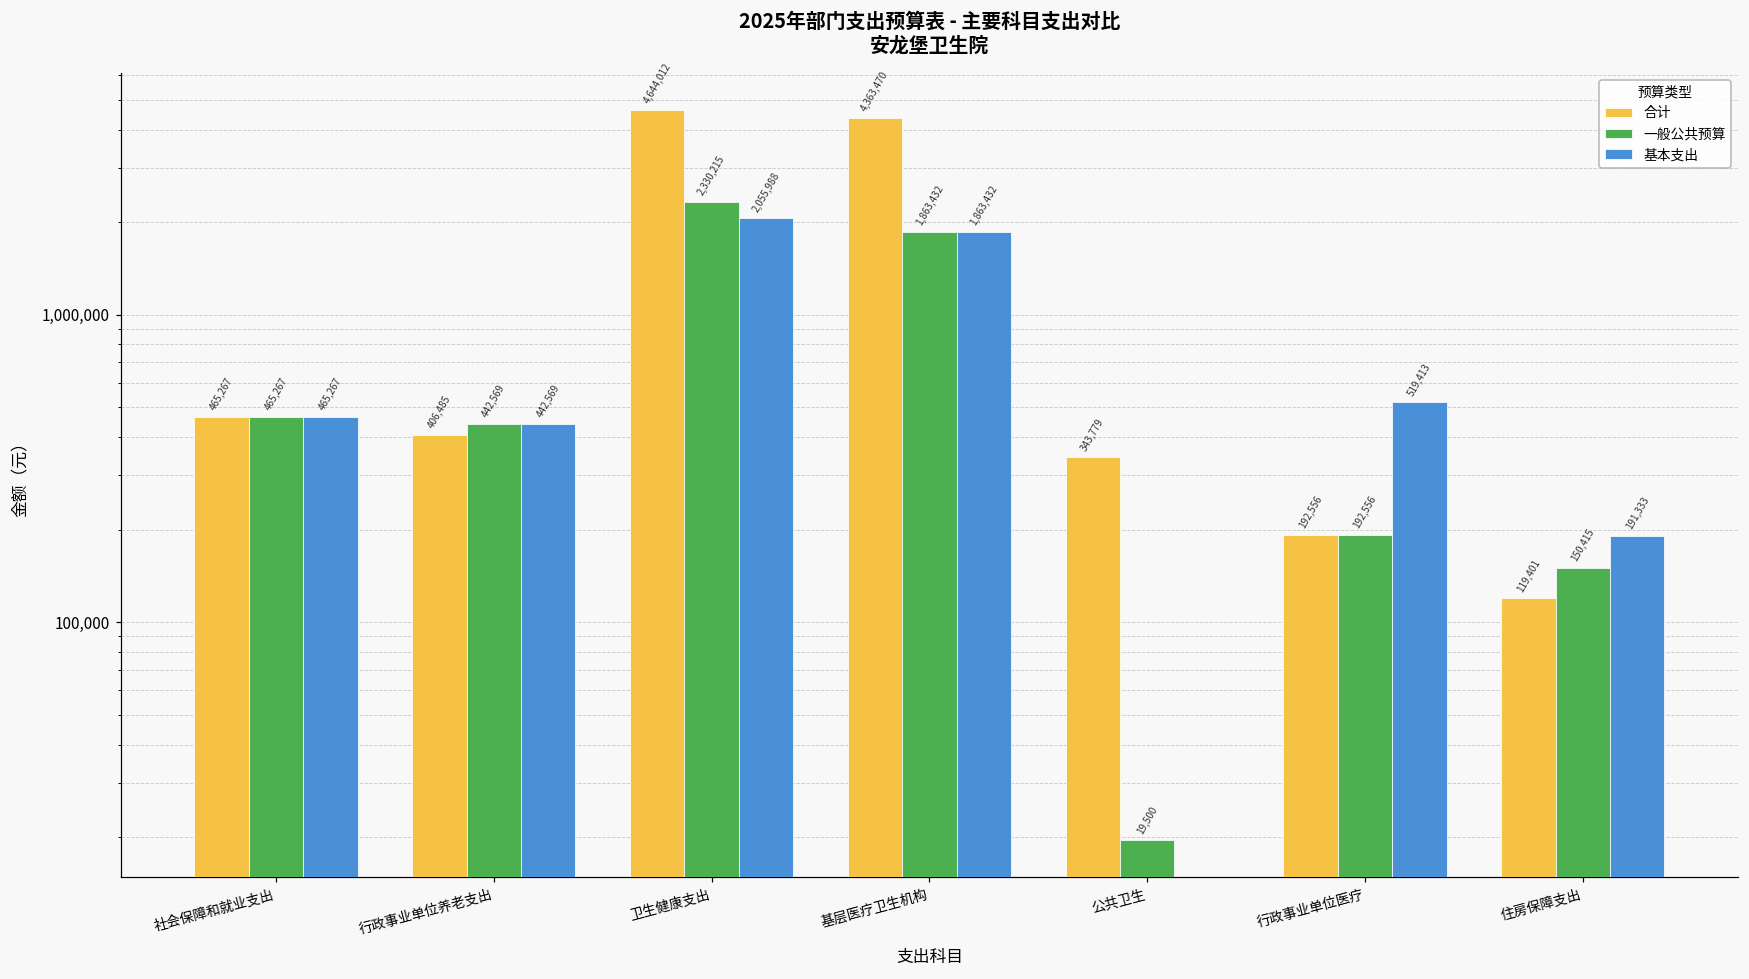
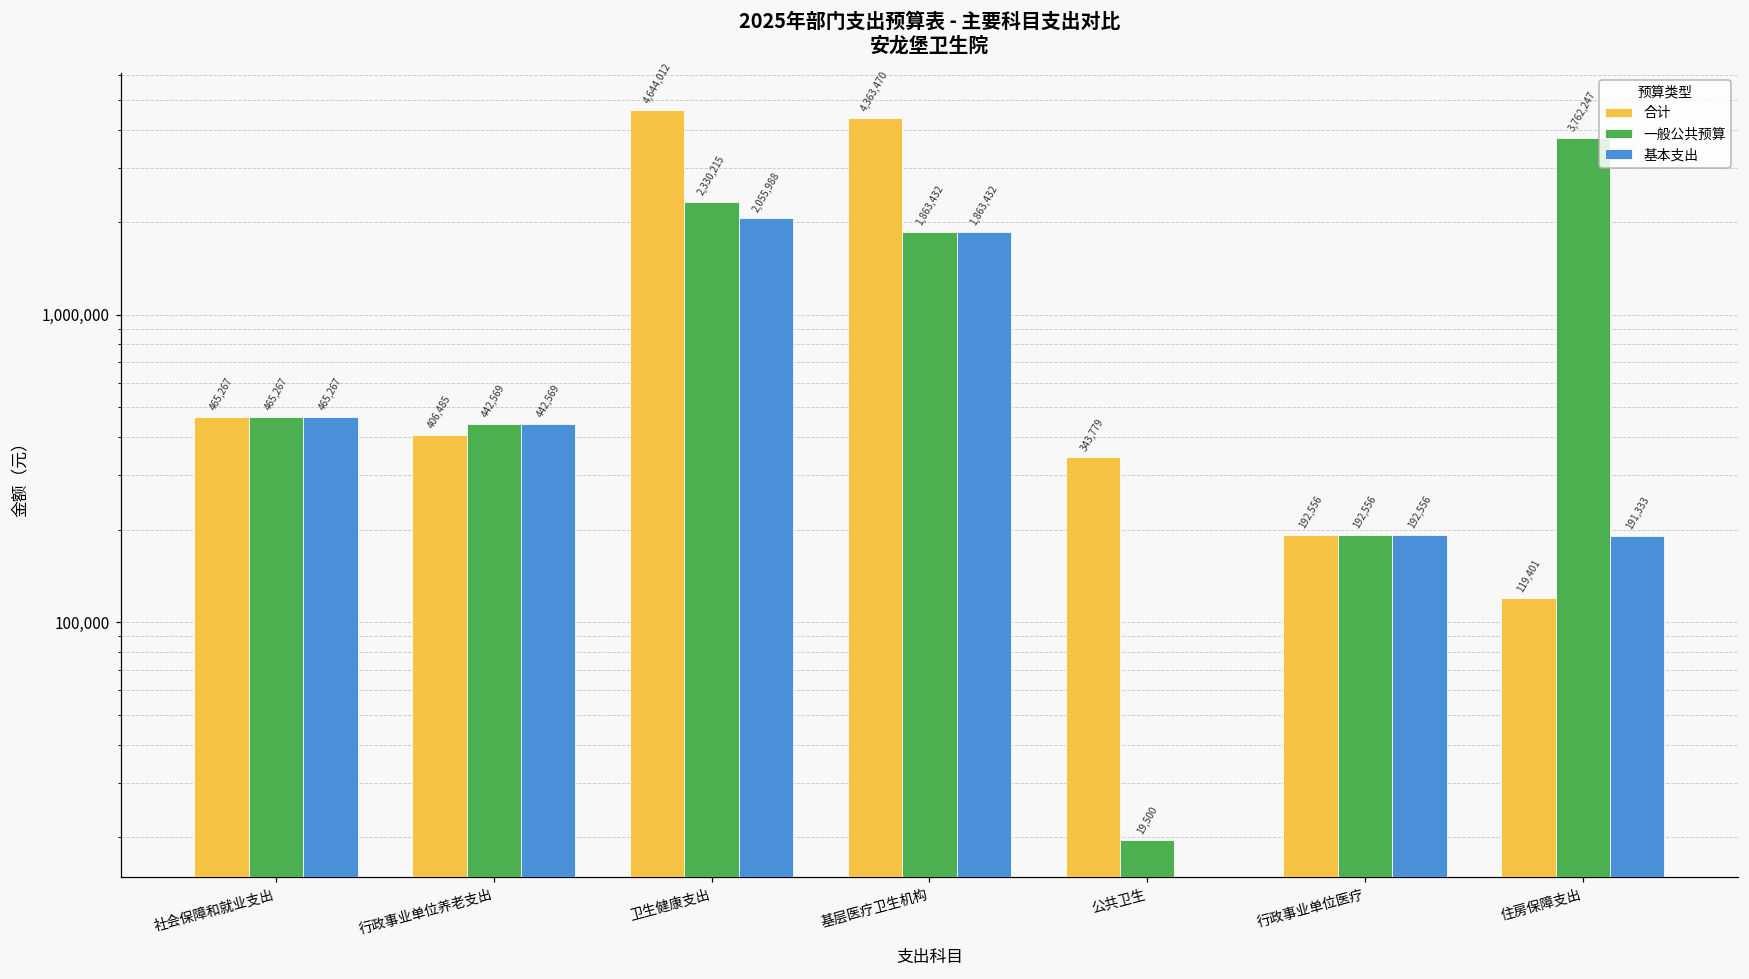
基本支出, 行政事业单位医疗: 519,413 -> 192,556
一般公共预算, 住房保障支出: 150,415 -> 3,762,247
